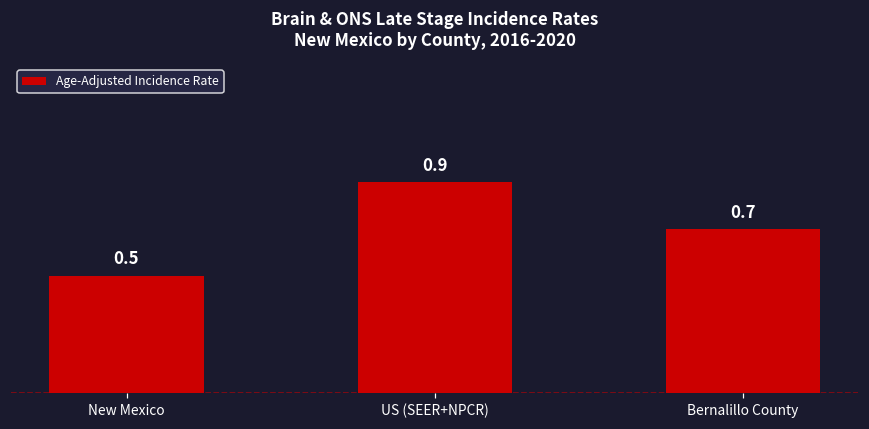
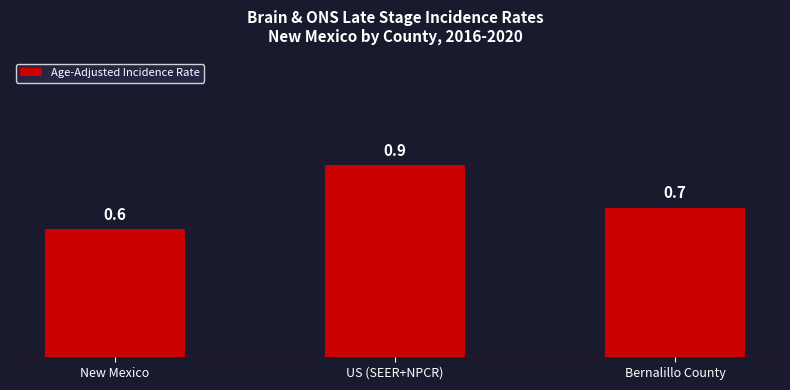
New Mexico: 0.5 -> 0.6
